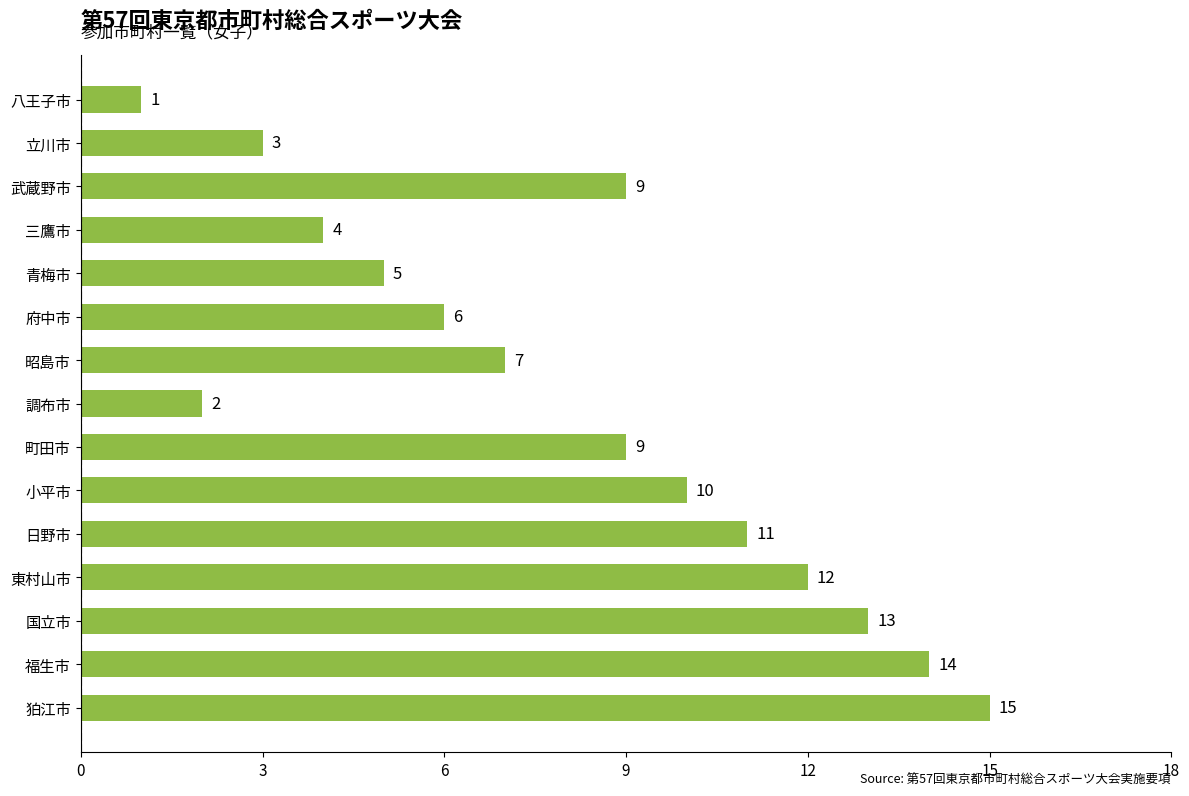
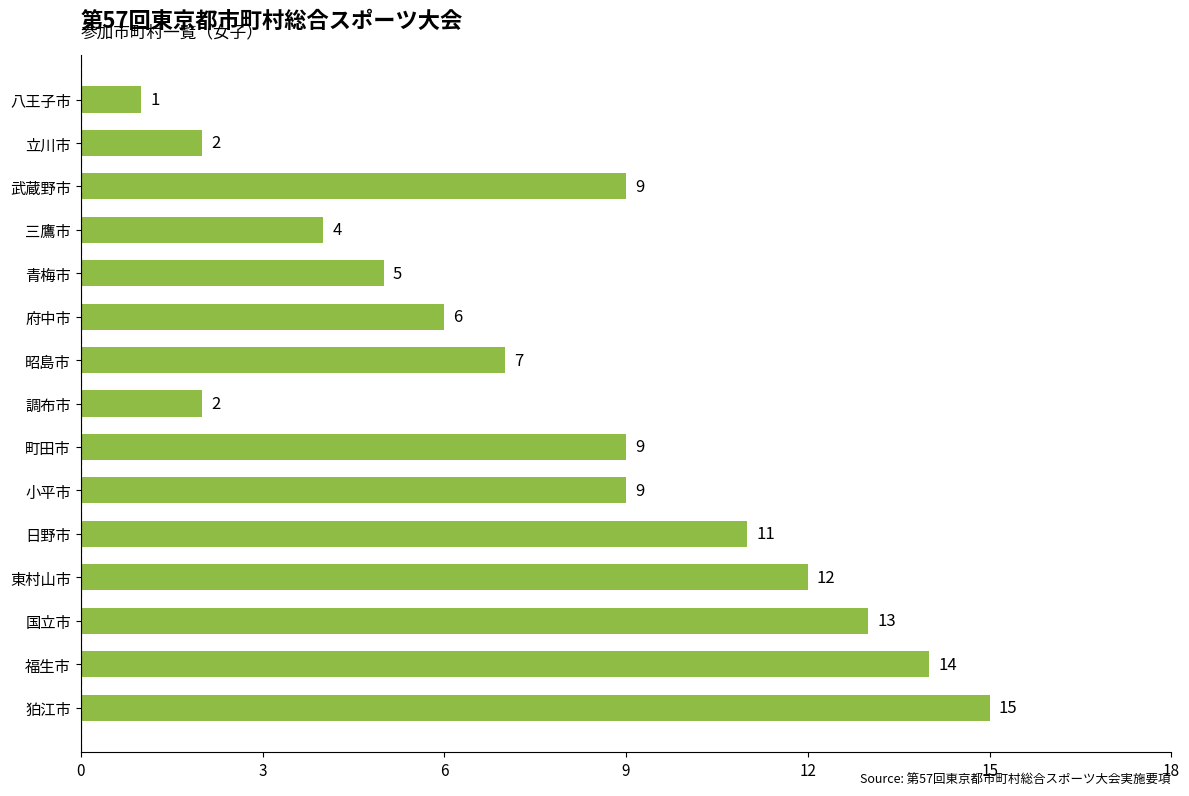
立川市: 3 -> 2
小平市: 10 -> 9
